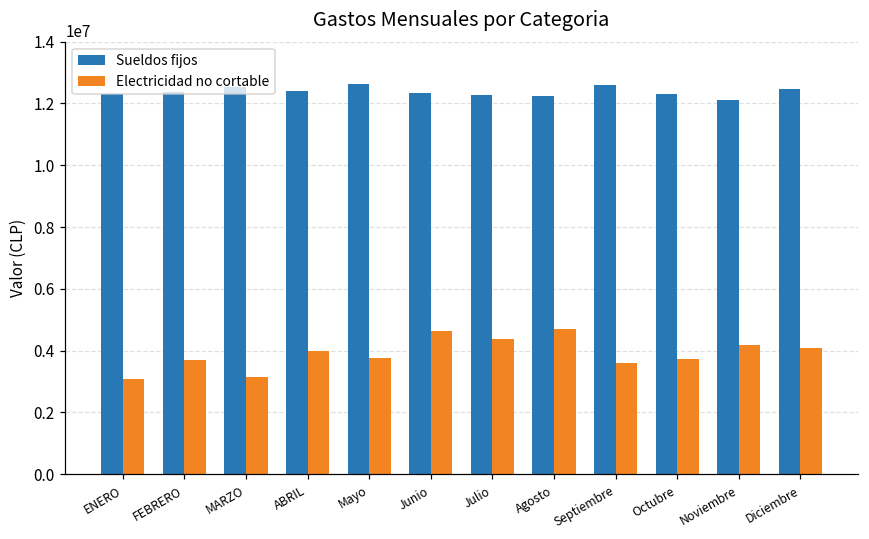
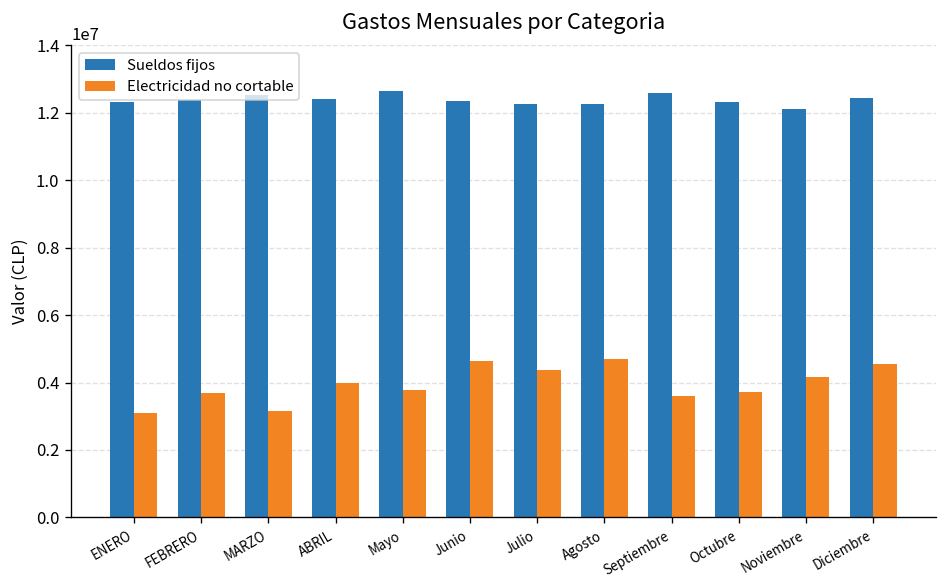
Electricidad no cortable, Diciembre: 4100000 -> 4500000
